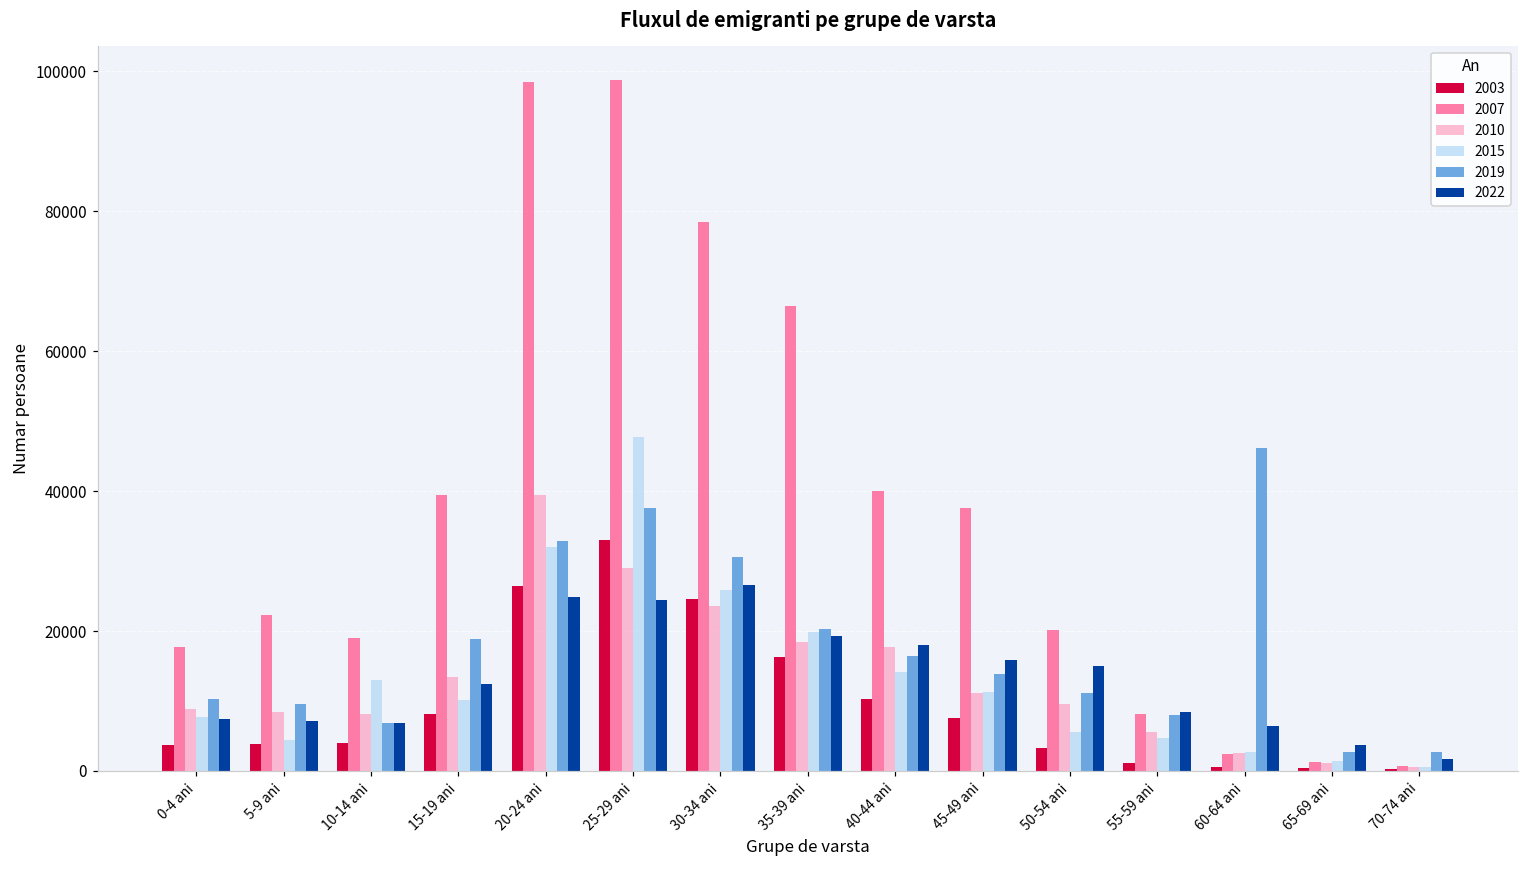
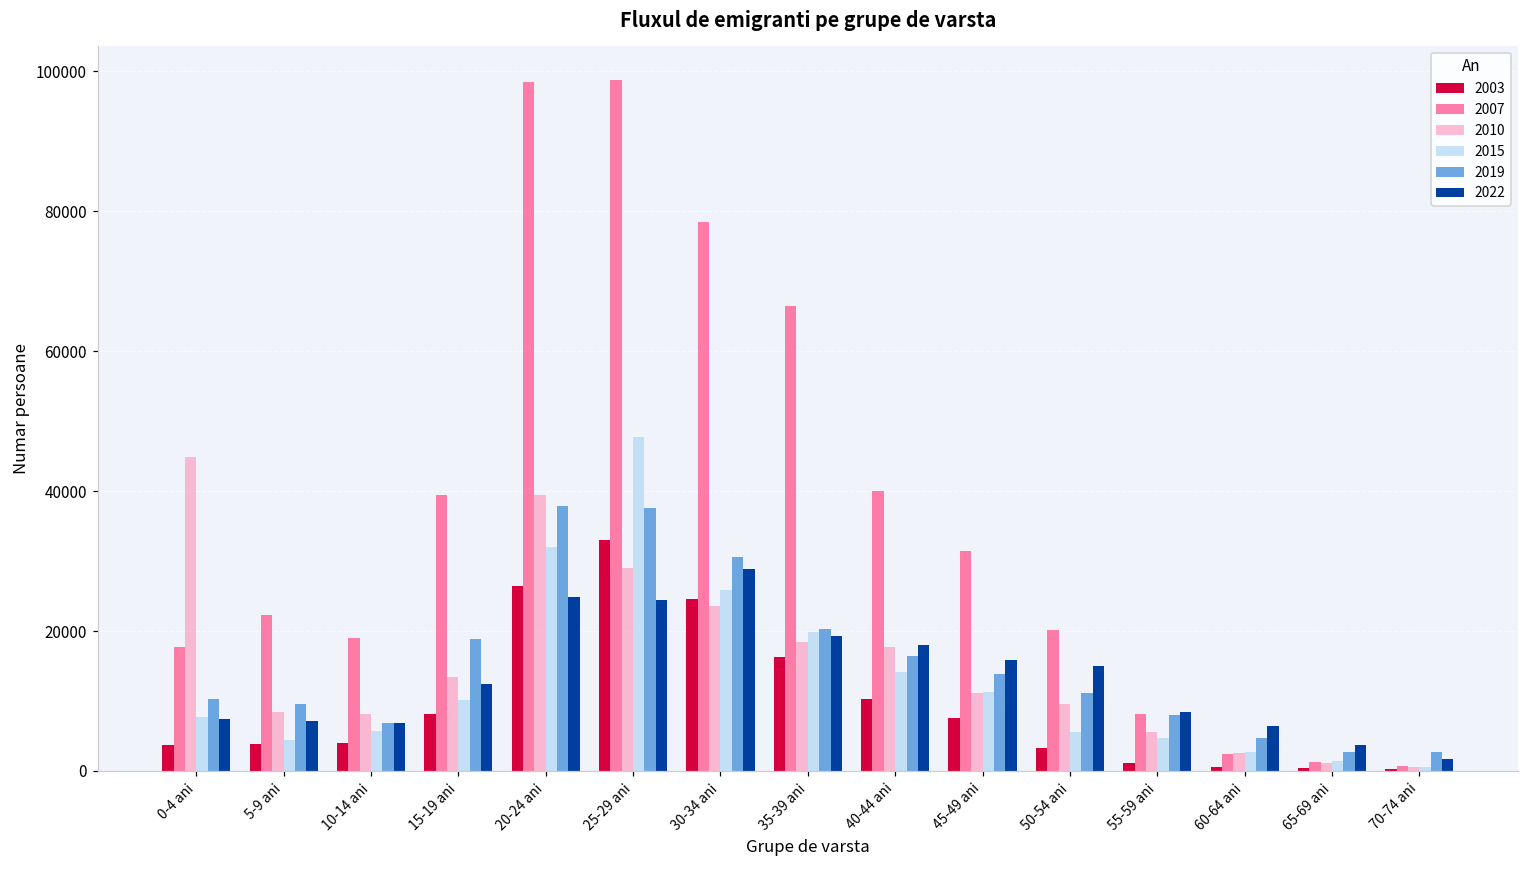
2010, 0-4 ani: 9000 -> 45000
2015, 10-14 ani: 13000 -> 6000
2019, 20-24 ani: 33000 -> 38000
2022, 30-34 ani: 27000 -> 29000
2007, 45-49 ani: 38000 -> 32000
2019, 60-64 ani: 46000 -> 5000
